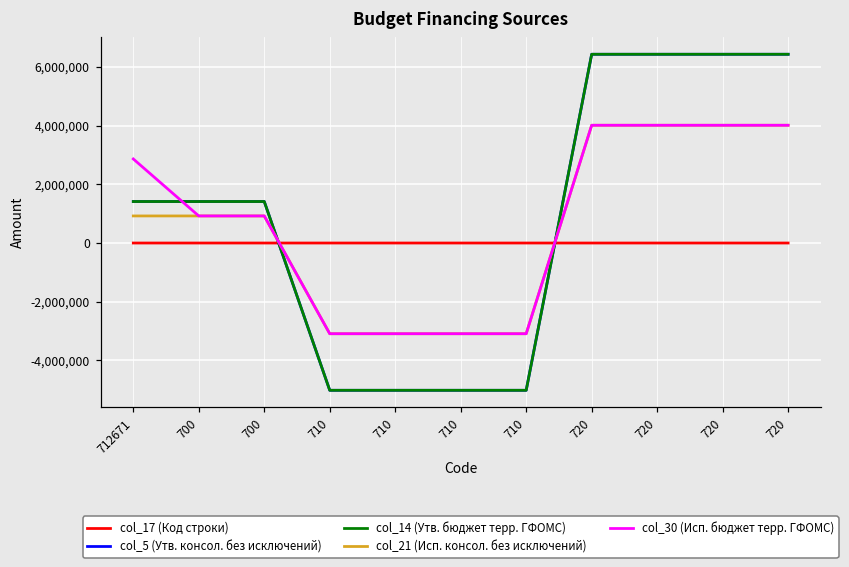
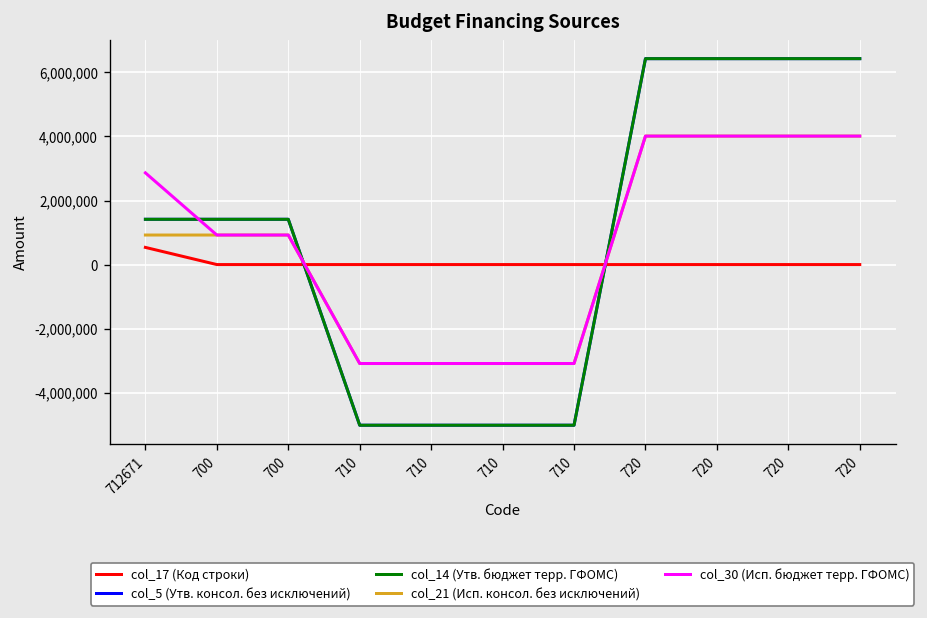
col_17 (Код строки), 712671: 0 -> 500,000
